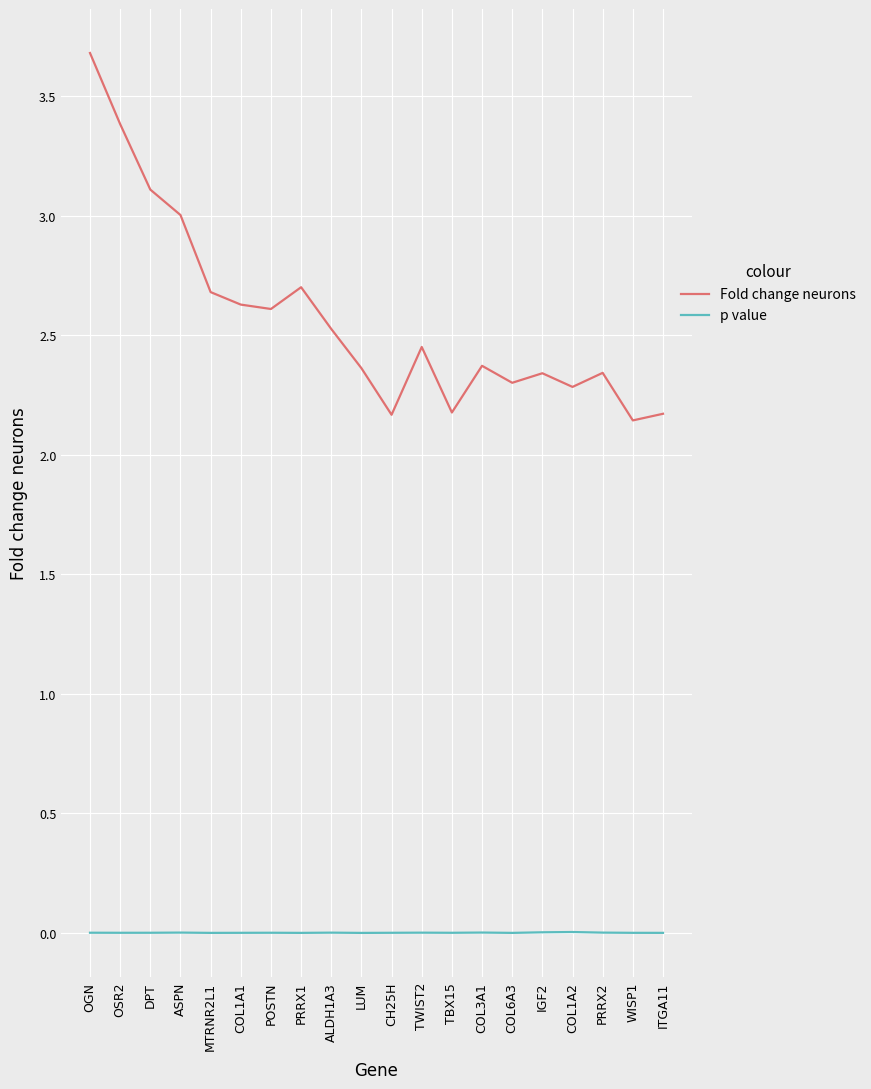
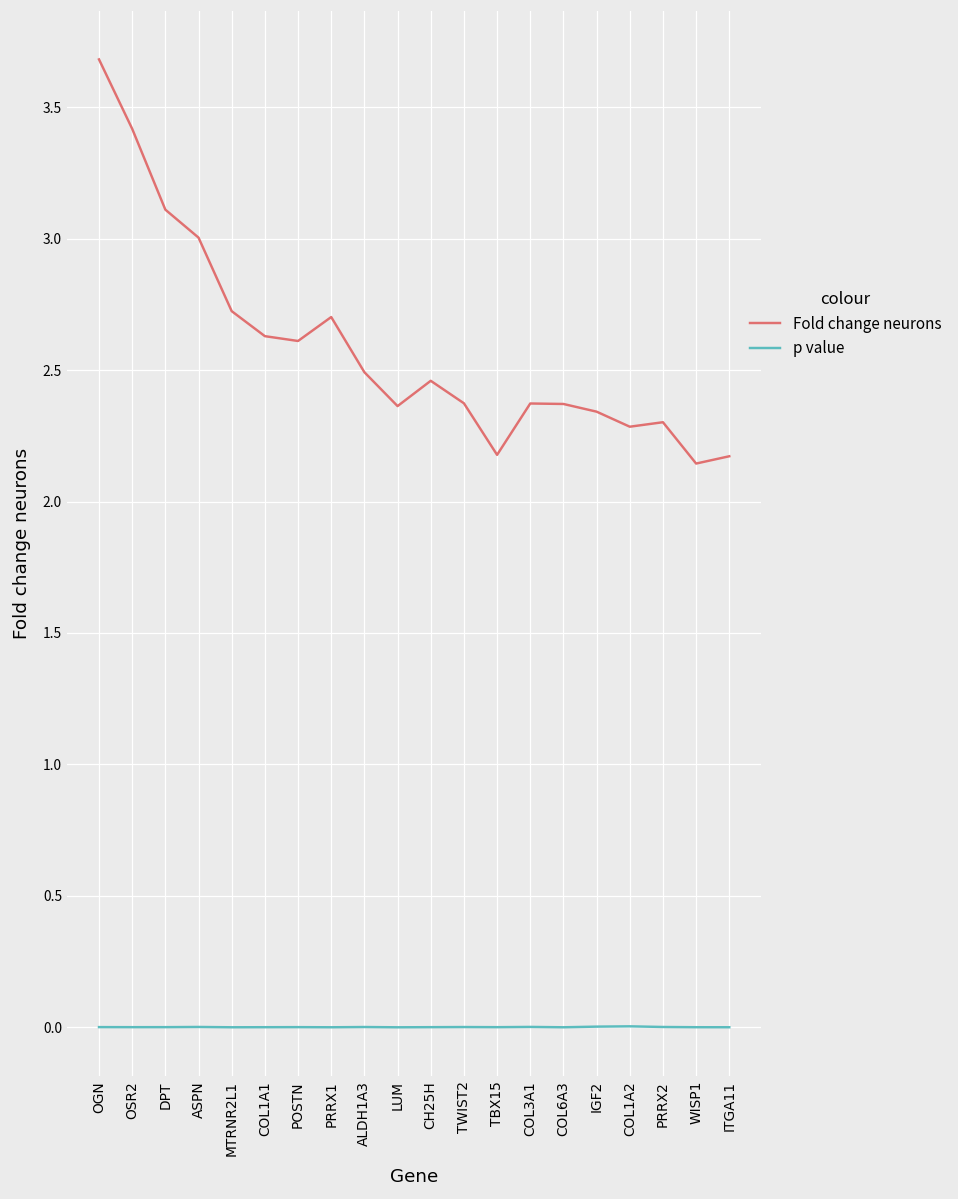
Fold change neurons, OSR2: 3.38 -> 3.42
Fold change neurons, MTRNR2L1: 2.68 -> 2.72
Fold change neurons, ALDH1A3: 2.53 -> 2.49
Fold change neurons, CH25H: 2.17 -> 2.46
Fold change neurons, TWIST2: 2.45 -> 2.37
Fold change neurons, COL6A3: 2.30 -> 2.37
Fold change neurons, PRRX2: 2.34 -> 2.30
